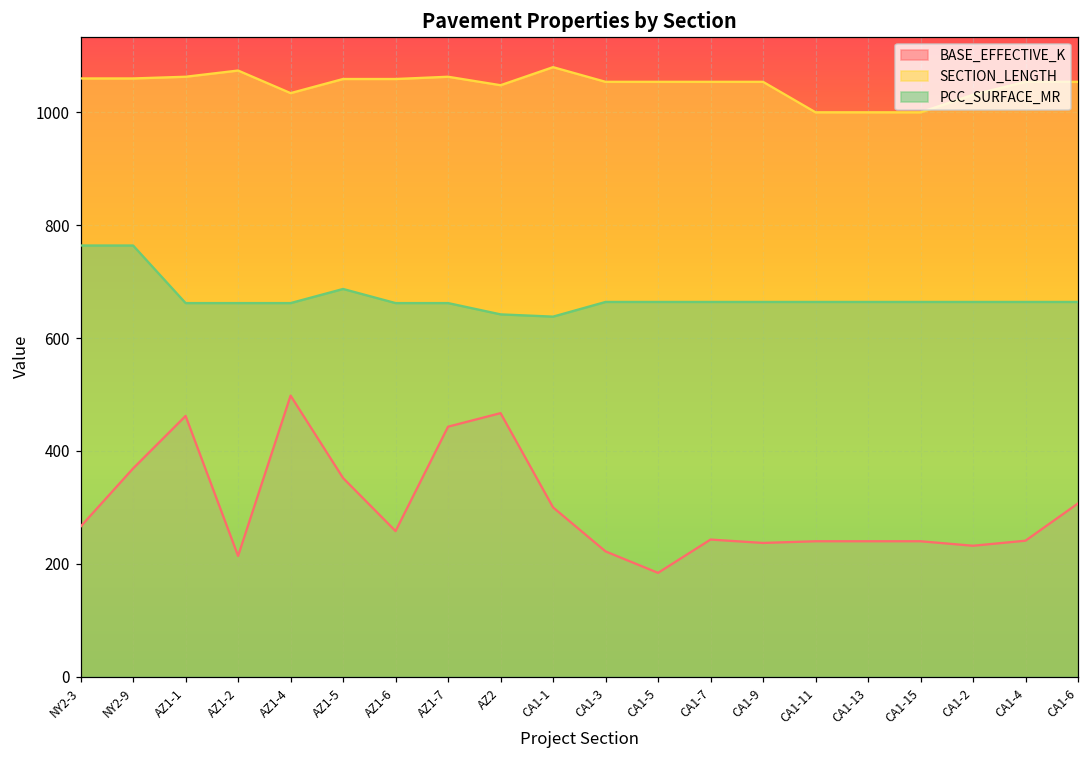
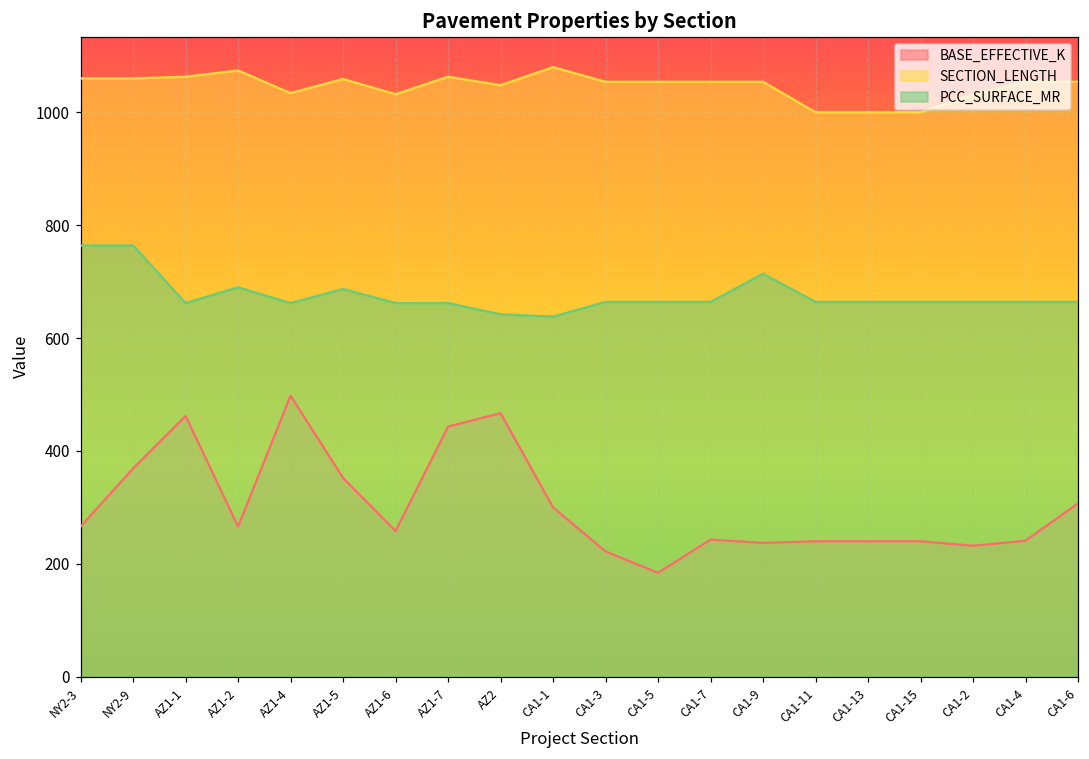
BASE_EFFECTIVE_K, AZ1-2: 210 -> 270
PCC_SURFACE_MR, AZ1-2: 660 -> 690
SECTION_LENGTH, AZ1-6: 1060 -> 1030
PCC_SURFACE_MR, CA1-9: 660 -> 710
